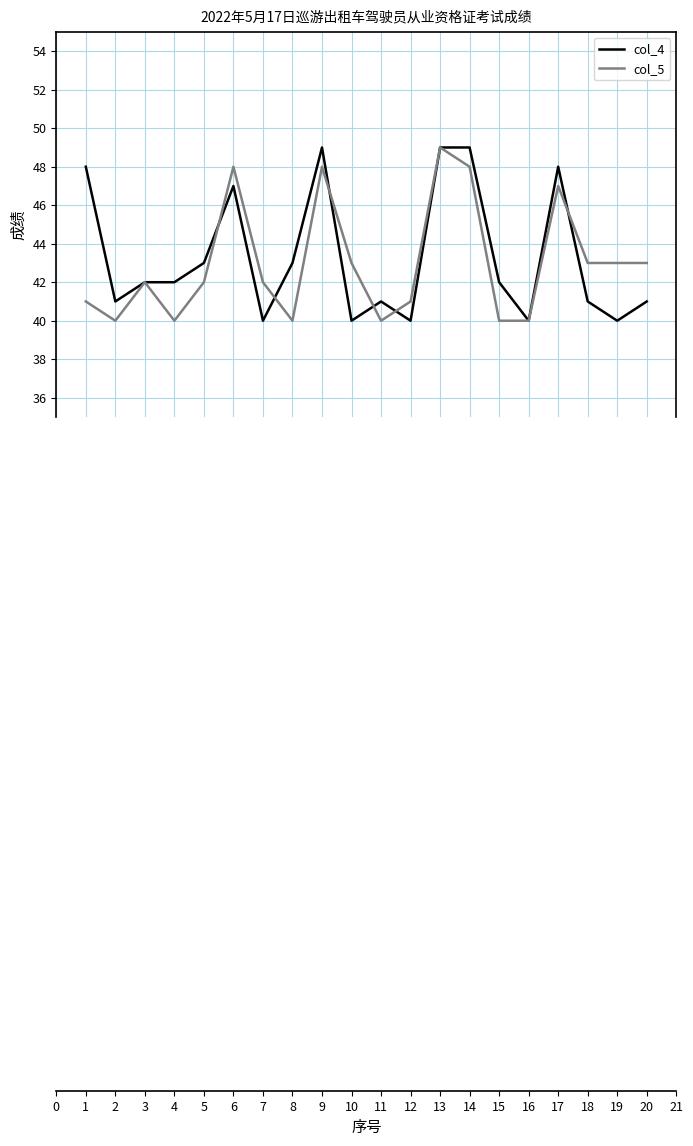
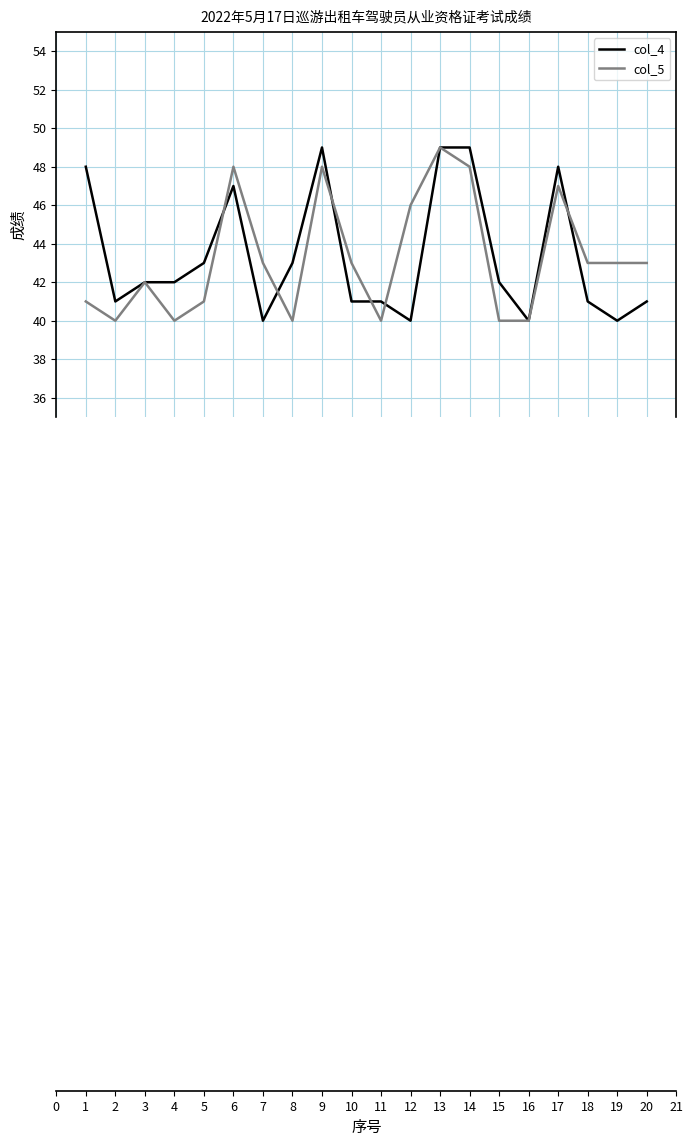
col_5, 5: 42 -> 41
col_5, 7: 42 -> 43
col_4, 10: 40 -> 41
col_5, 12: 41 -> 46
